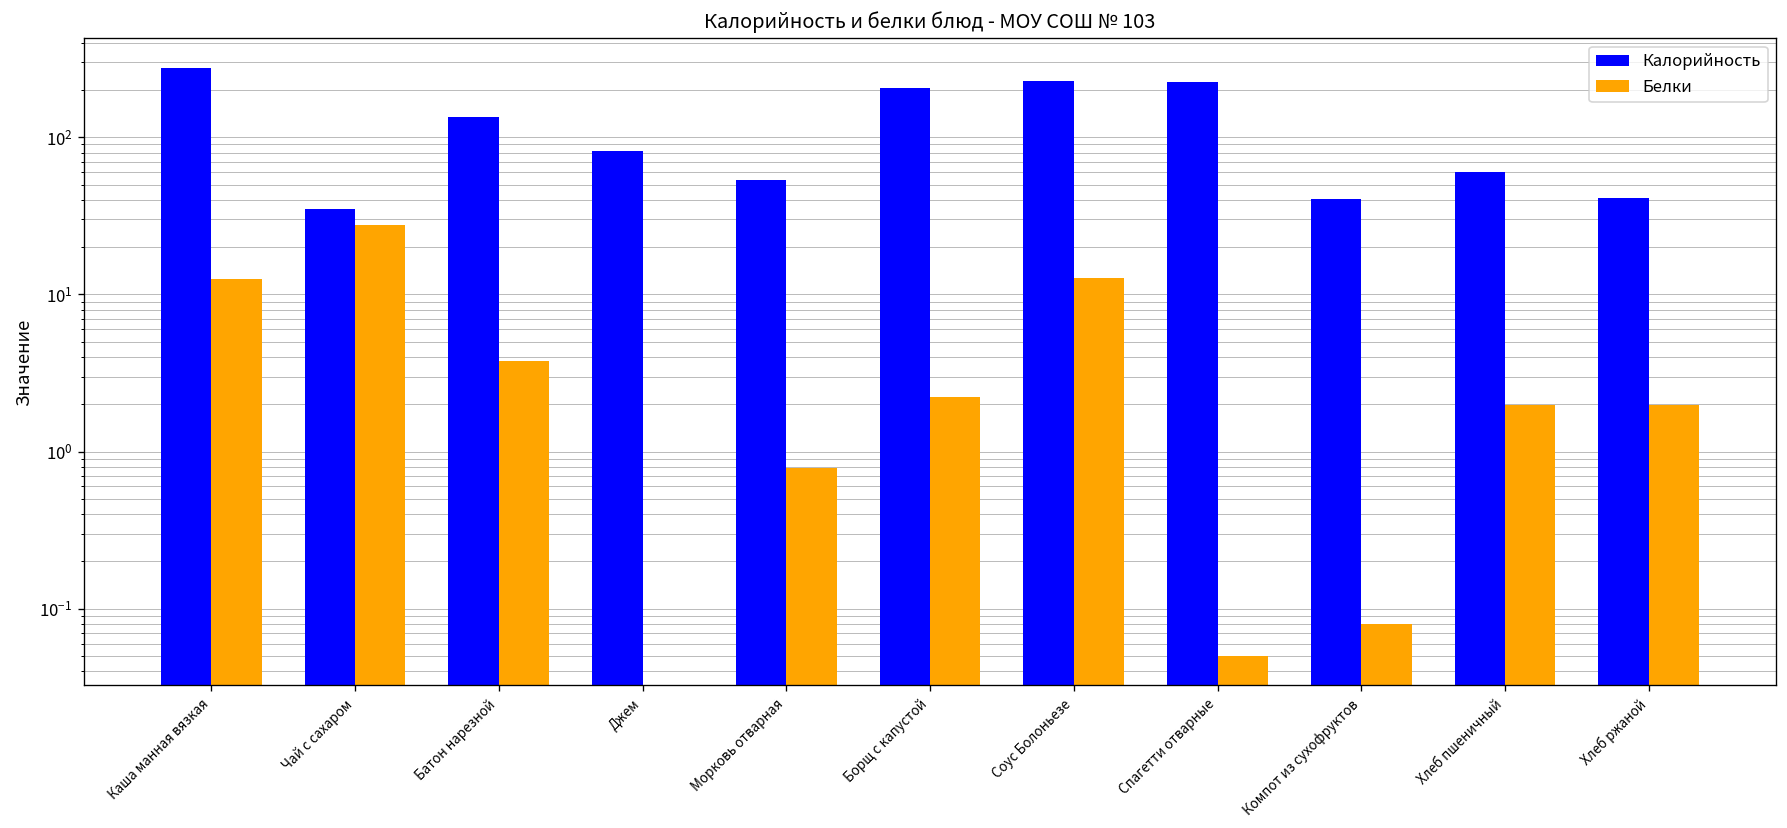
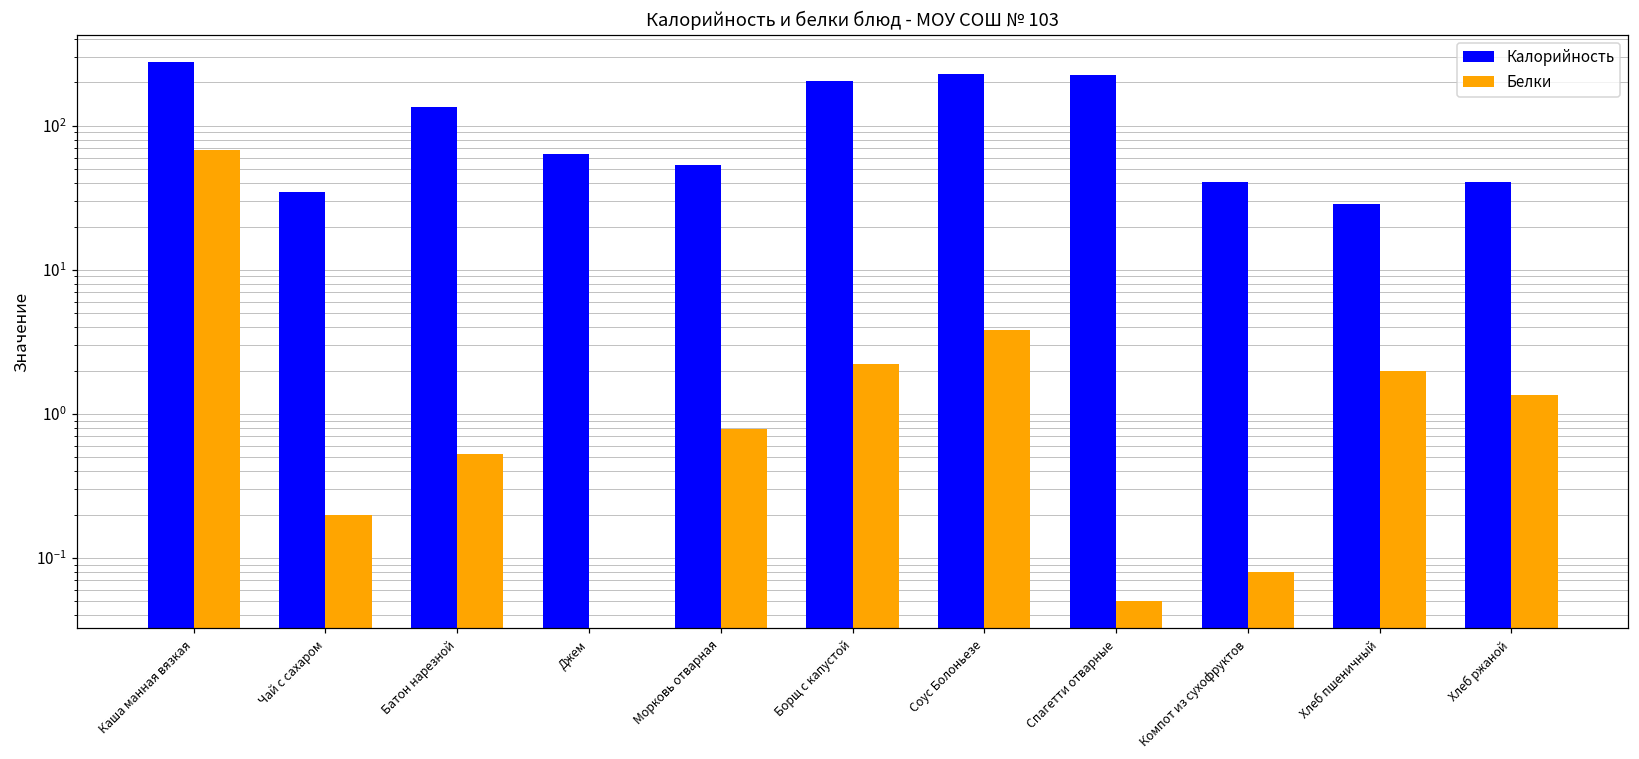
Белки, Каша манная вязкая: 12 -> 70
Белки, Чай с сахаром: 28 -> 0.2
Белки, Батон нарезной: 3.8 -> 0.53
Калорийность, Джем: 80 -> 60
Белки, Соус Болоньезе: 13 -> 3.8
Калорийность, Хлеб пшеничный: 60 -> 29
Белки, Хлеб ржаной: 2.0 -> 1.4
